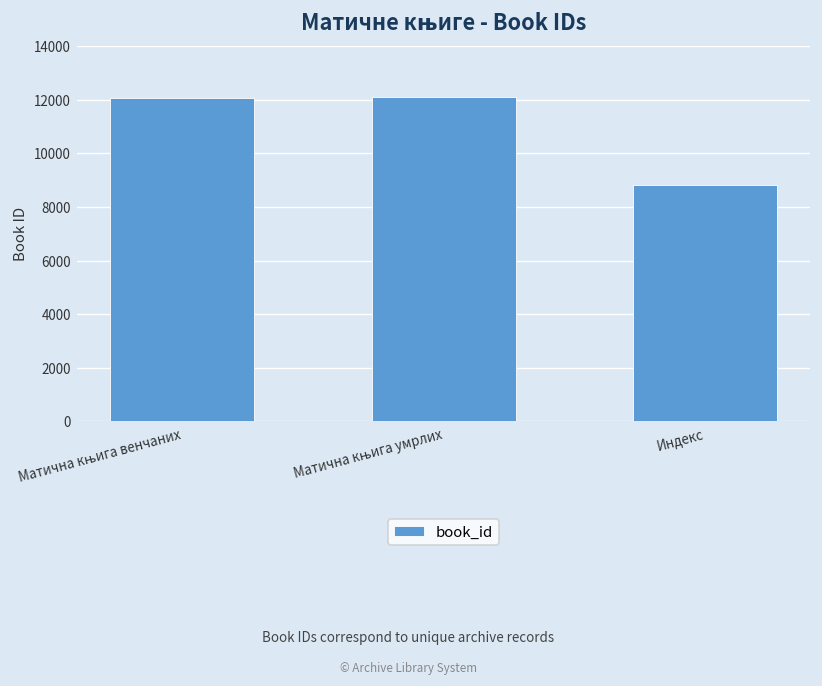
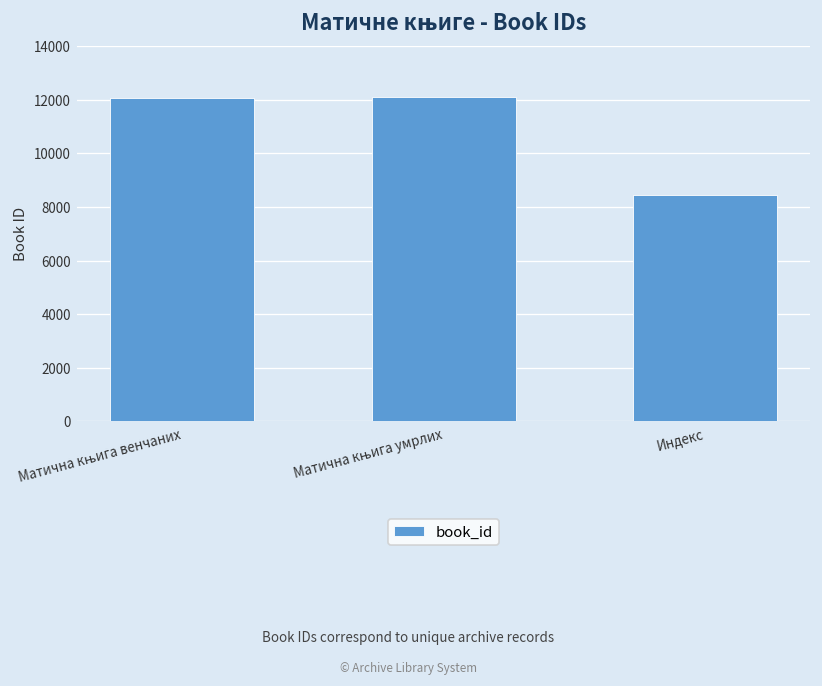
Индекс: 8800 -> 8400
